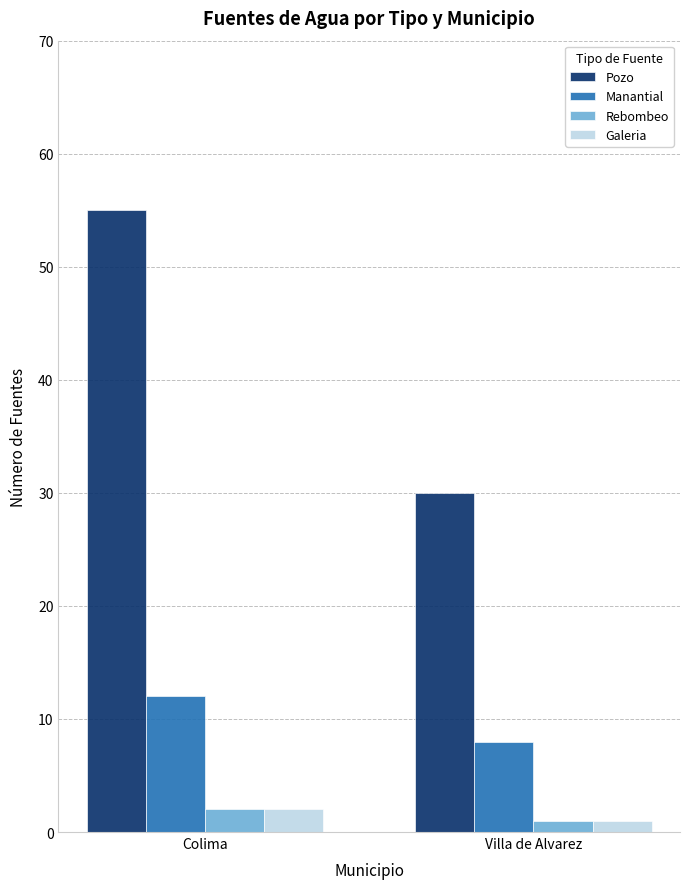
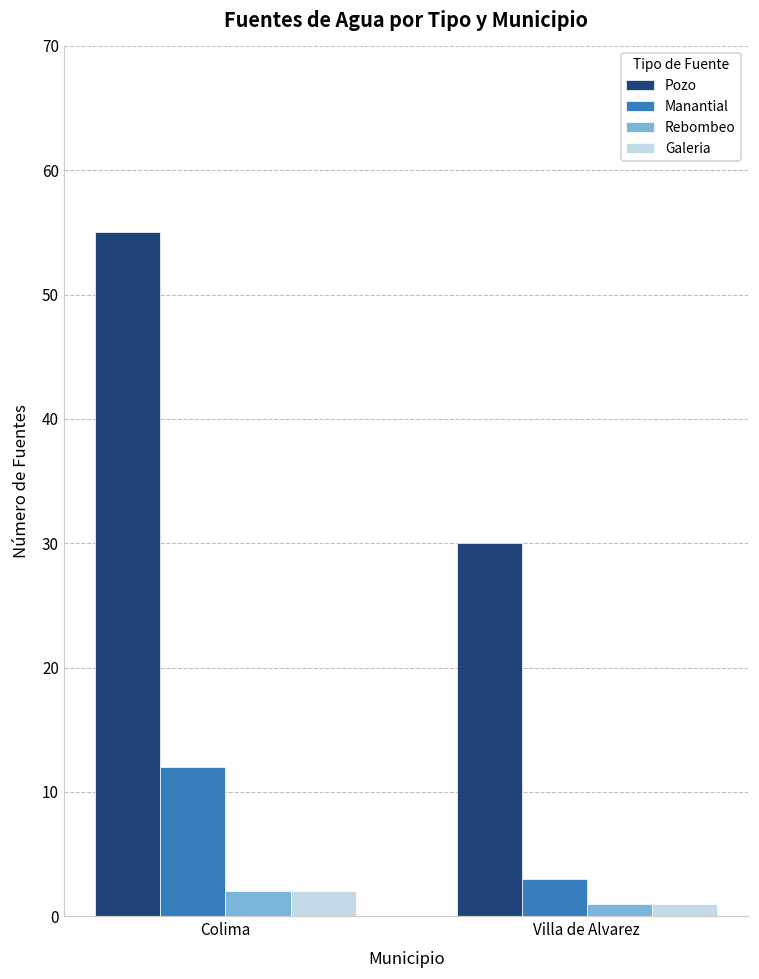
Manantial, Villa de Alvarez: 8 -> 3
